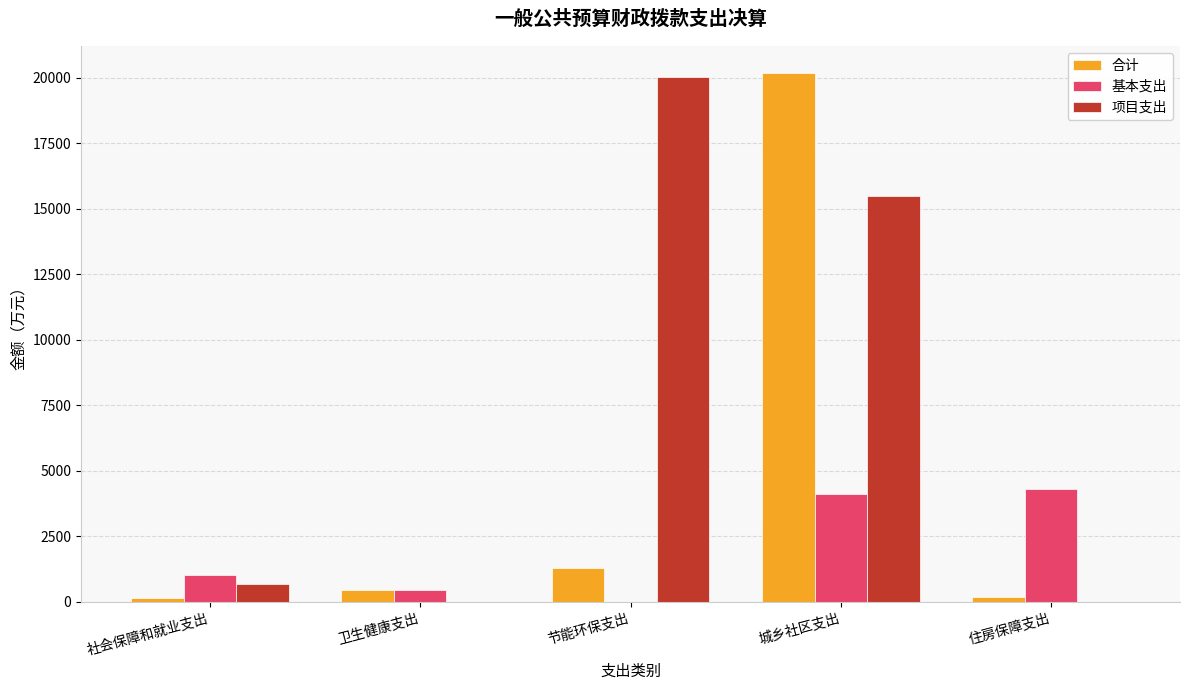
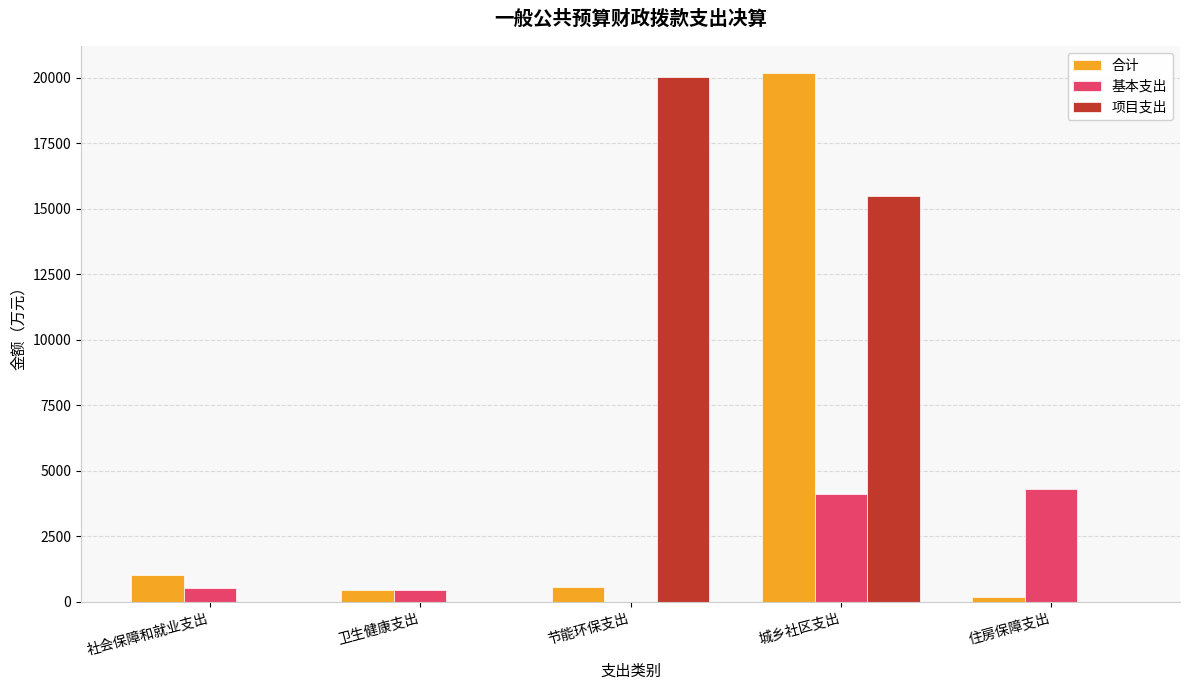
合计, 社会保障和就业支出: 200 -> 1000
基本支出, 社会保障和就业支出: 1000 -> 500
项目支出, 社会保障和就业支出: 700 -> 0
合计, 节能环保支出: 1300 -> 500
